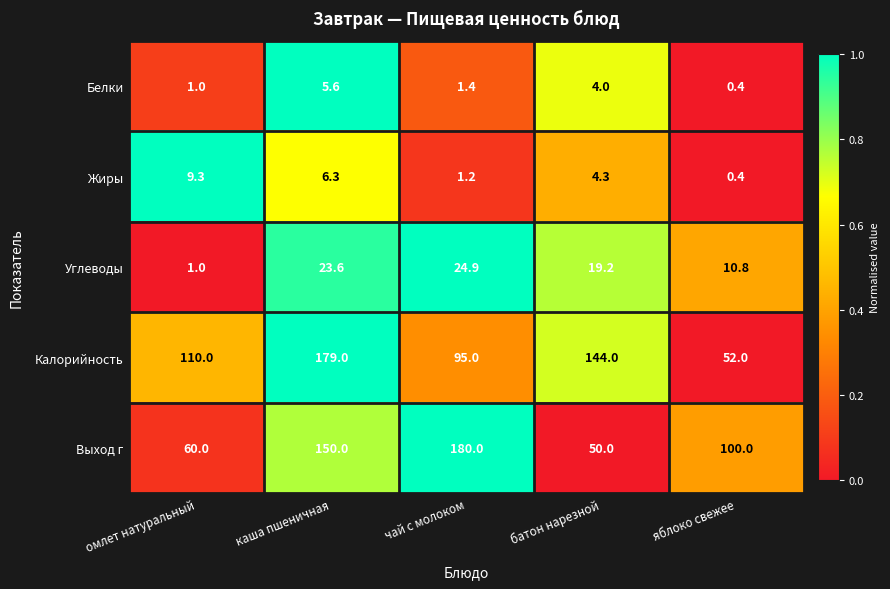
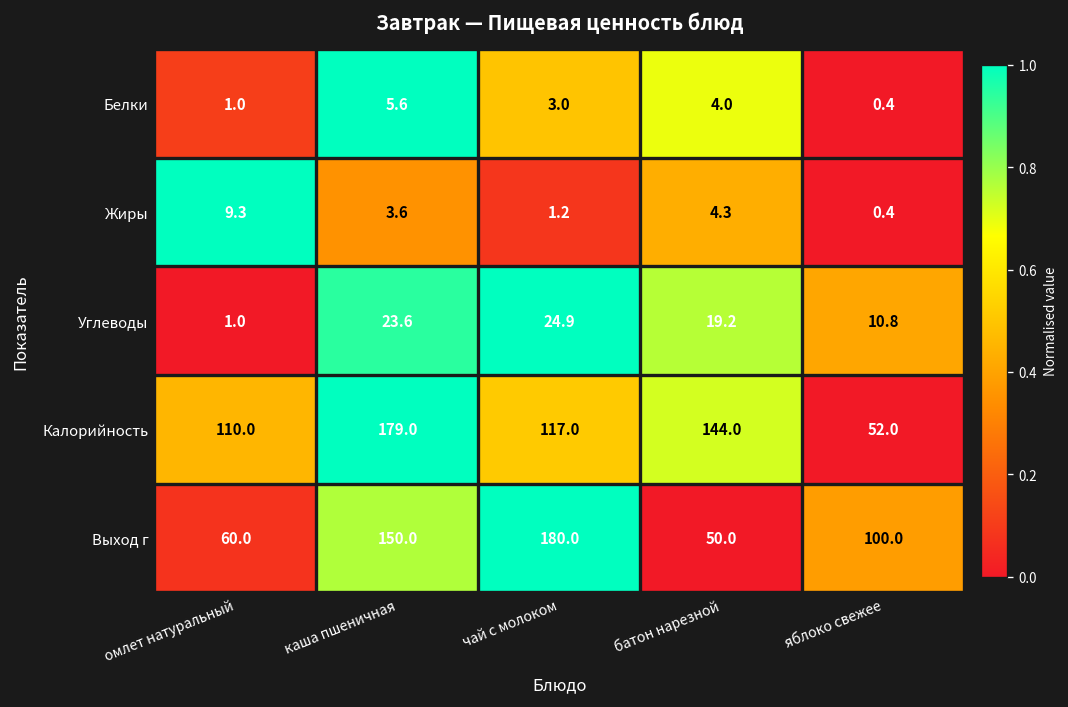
Белки, чай с молоком: 1.4 -> 3.0
Жиры, каша пшеничная: 6.3 -> 3.6
Калорийность, чай с молоком: 95.0 -> 117.0
